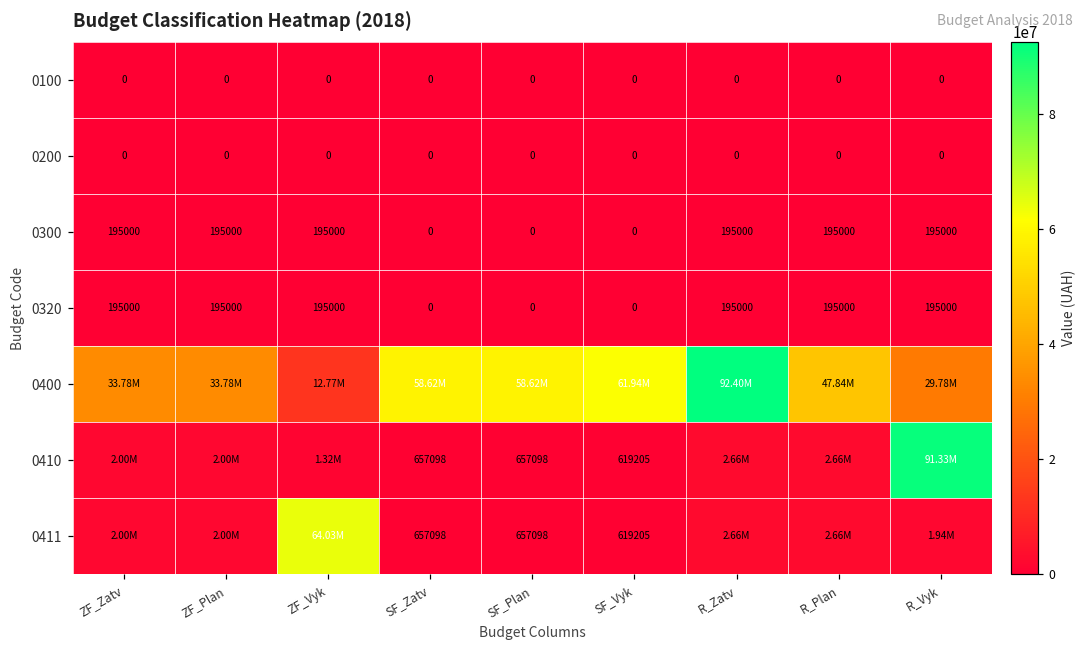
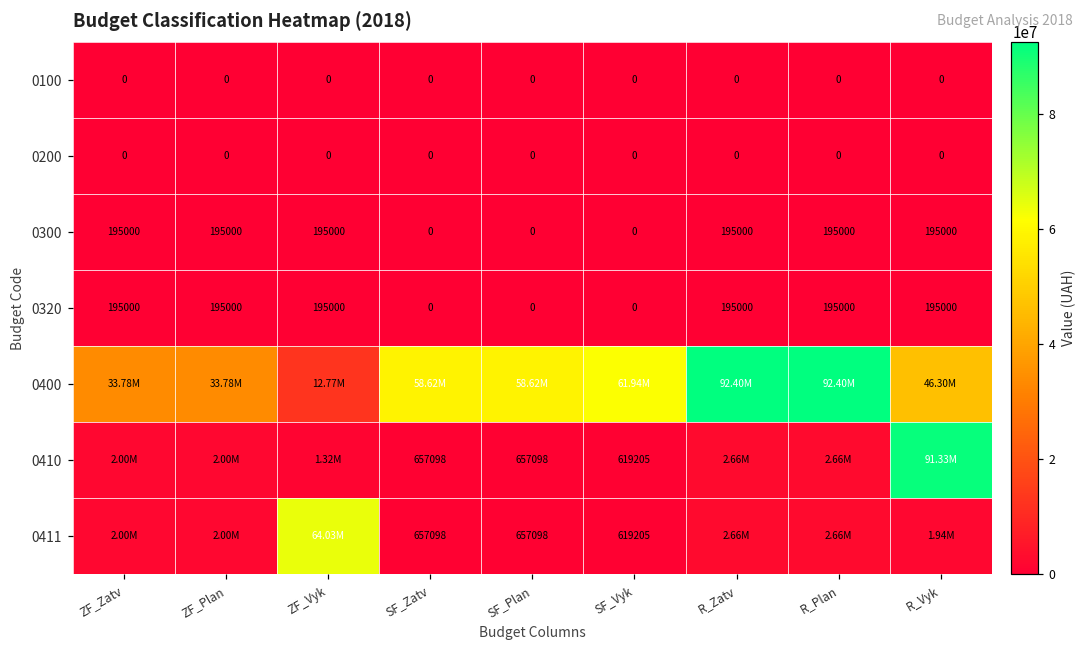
0400, R_Plan: 47.84M -> 92.40M
0400, R_Vyk: 29.78M -> 46.30M
